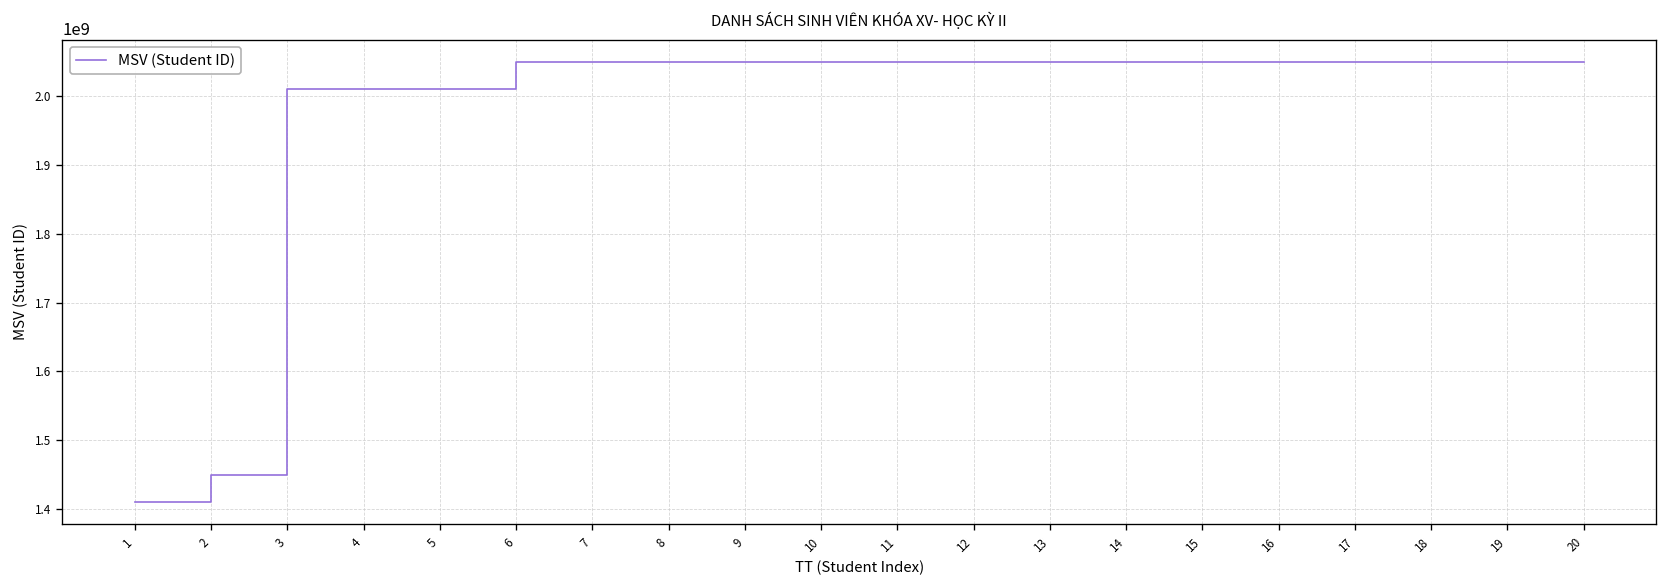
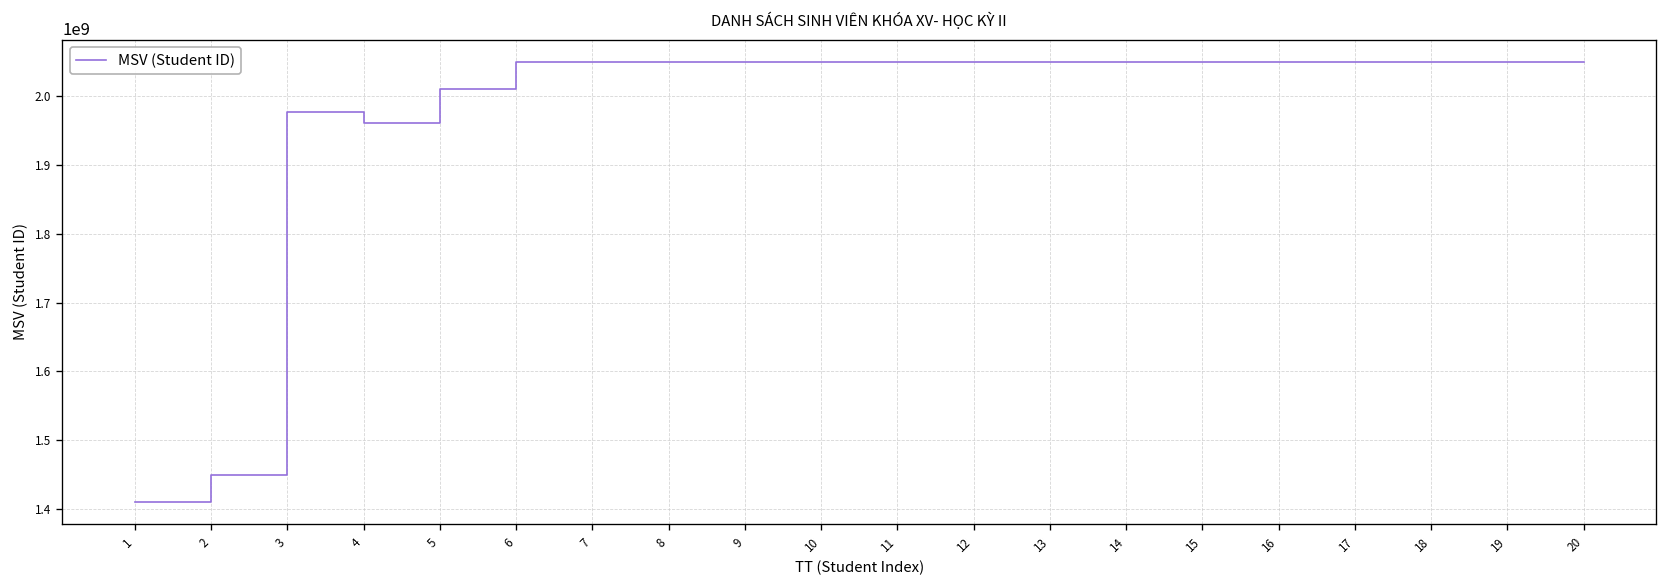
3: 2010000000 -> 1980000000
4: 2010000000 -> 1960000000
